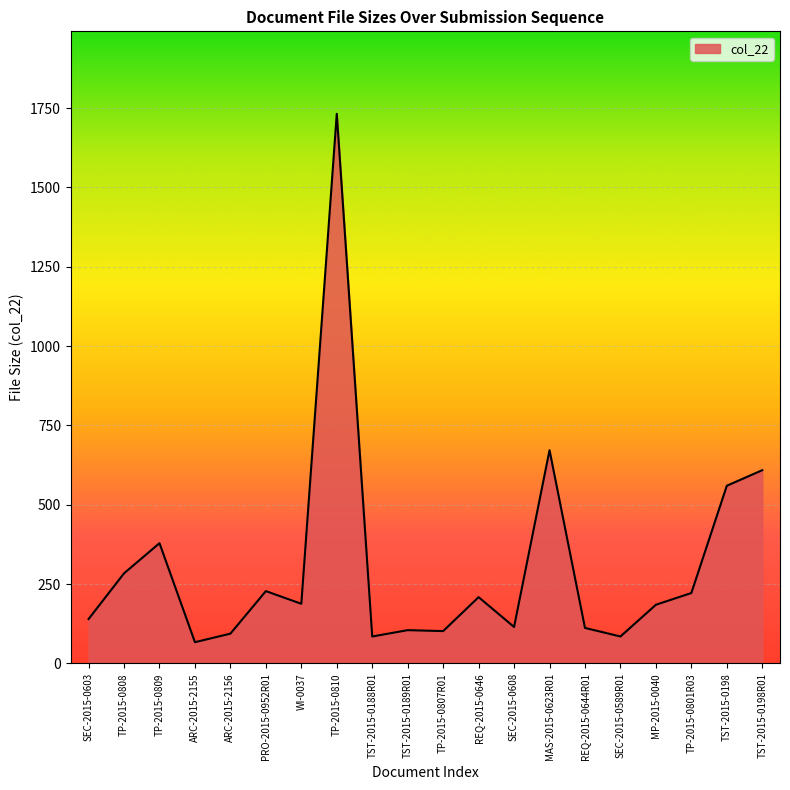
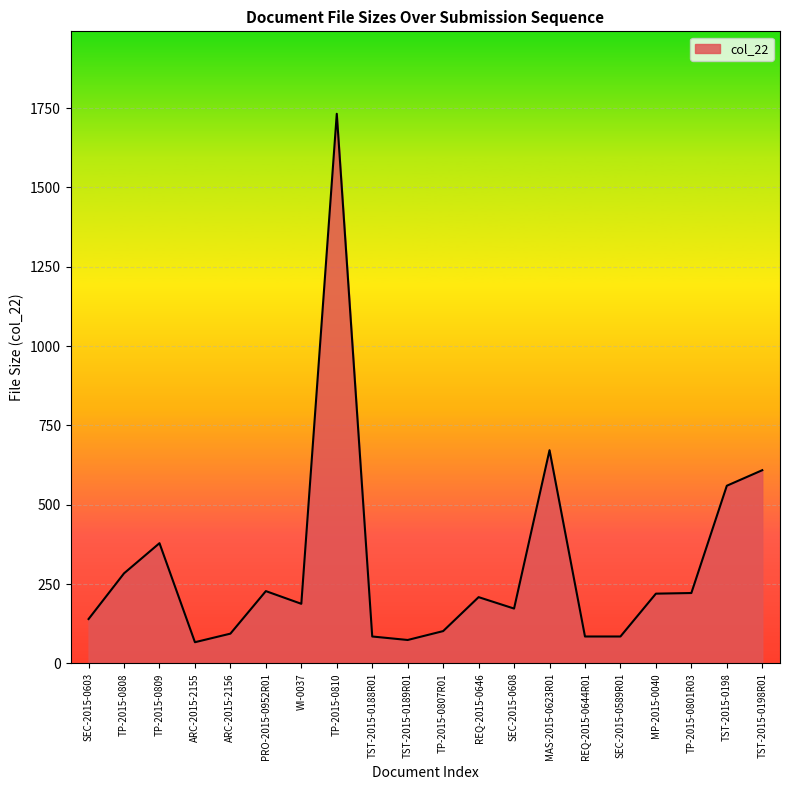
TST-2015-0189R01: 110 -> 70
SEC-2015-0608: 120 -> 170
REQ-2015-0644R01: 110 -> 90
MP-2015-0040: 190 -> 220
